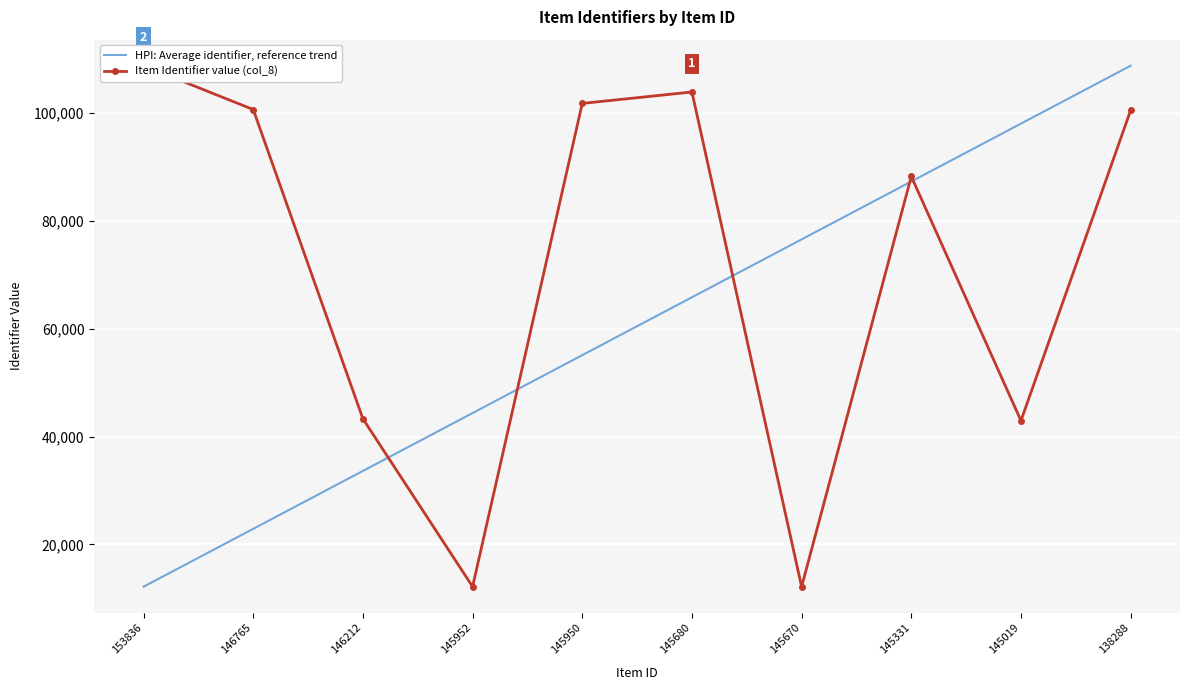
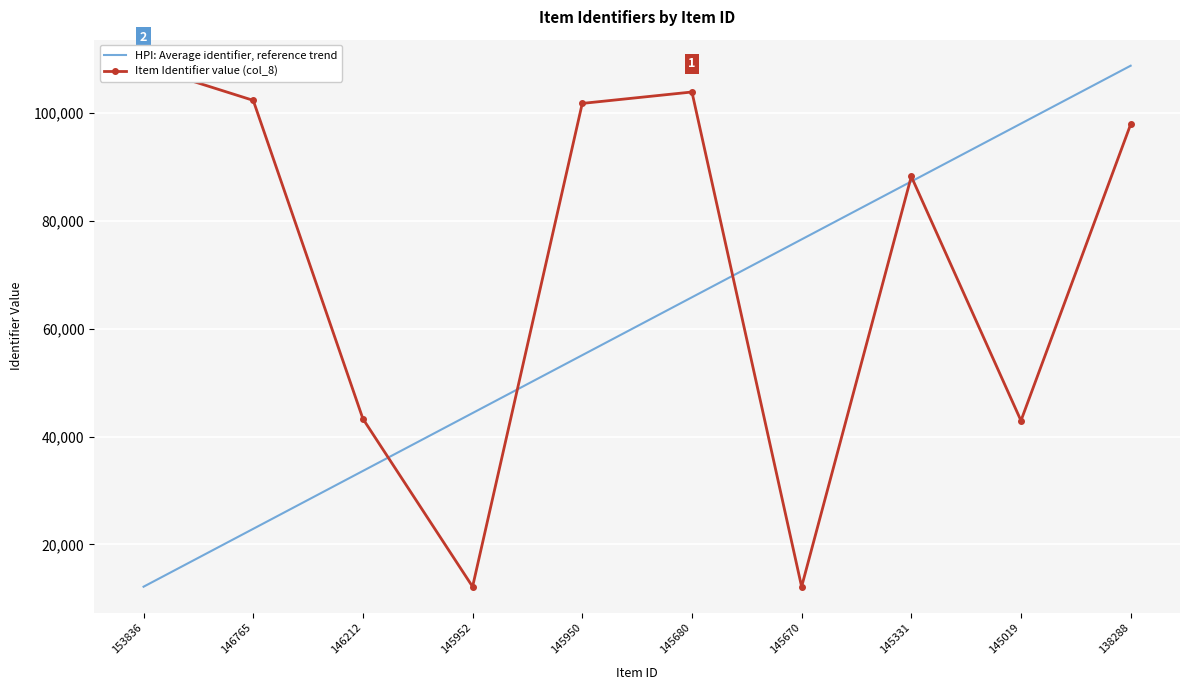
Item Identifier value (col_8), 146765: 101,000 -> 102,000
Item Identifier value (col_8), 138288: 100,000 -> 98,000
